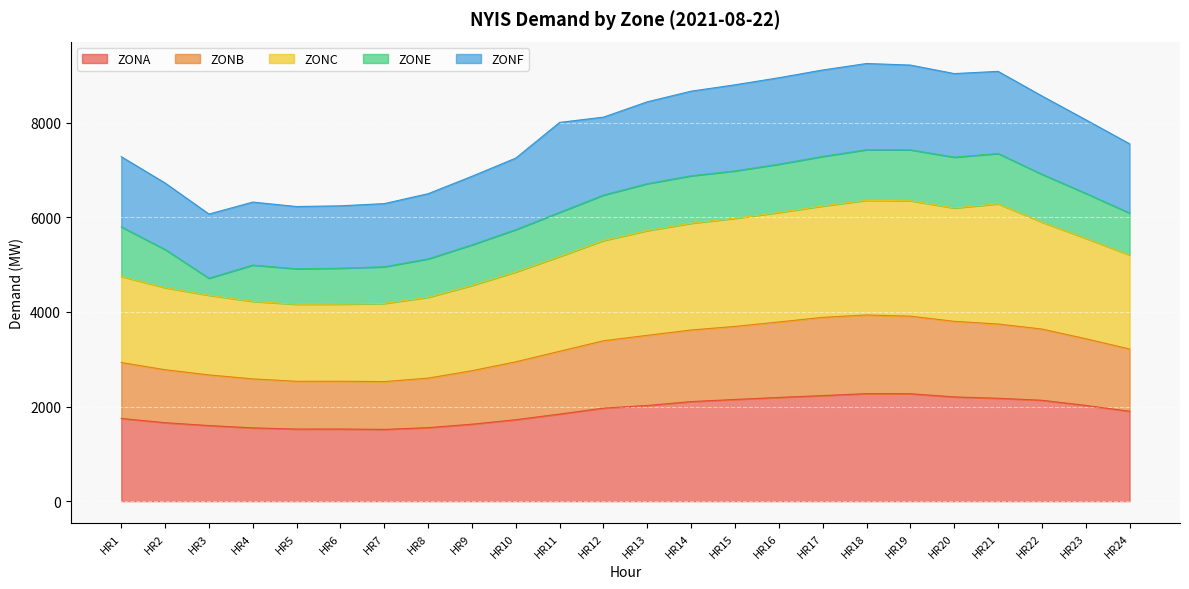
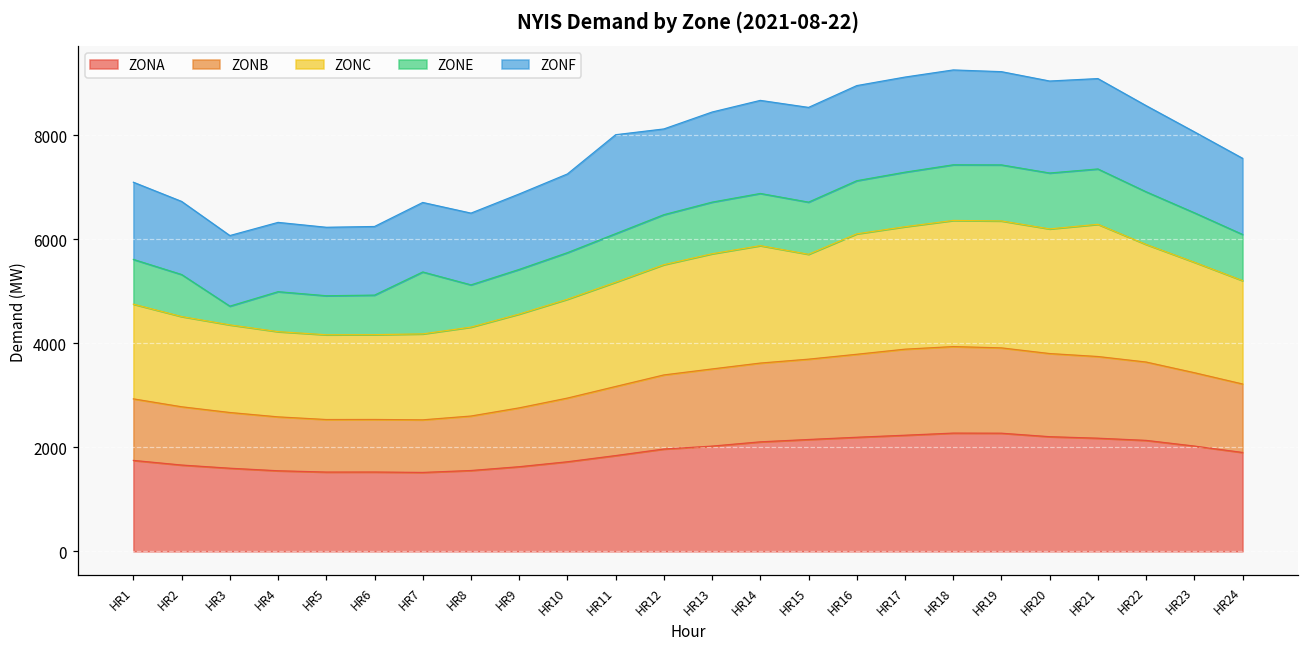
ZONE, HR1: 1000 -> 900
ZONE, HR7: 800 -> 1200
ZONC, HR15: 2300 -> 2000
